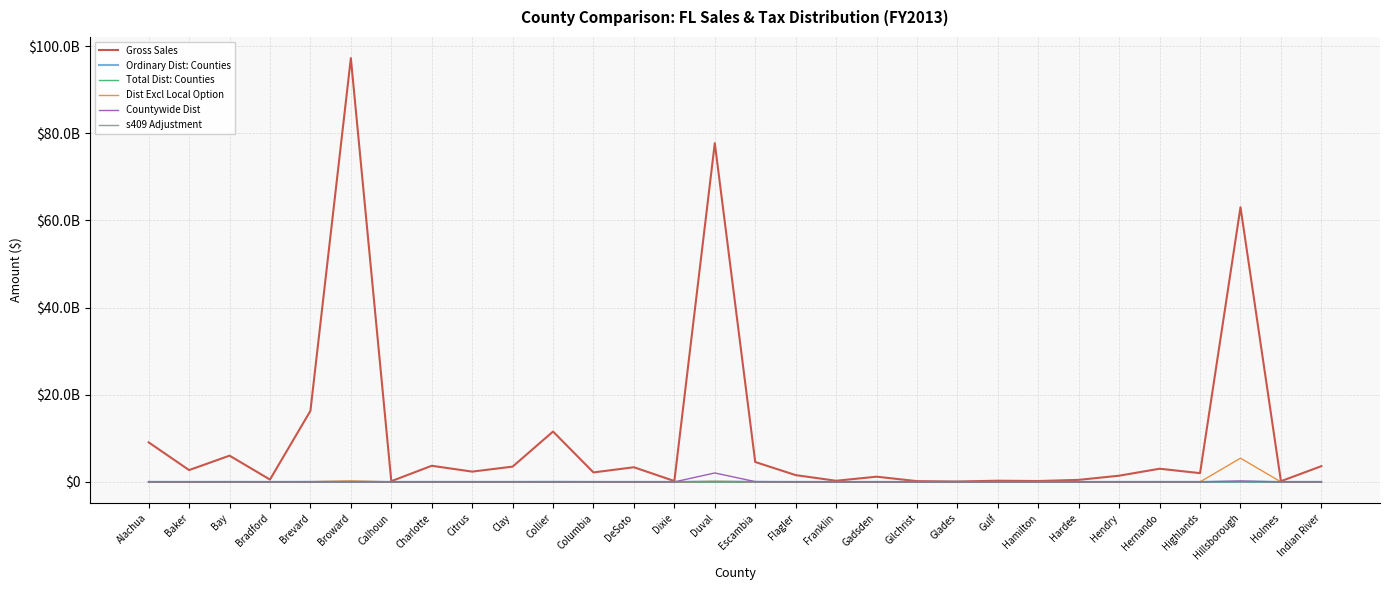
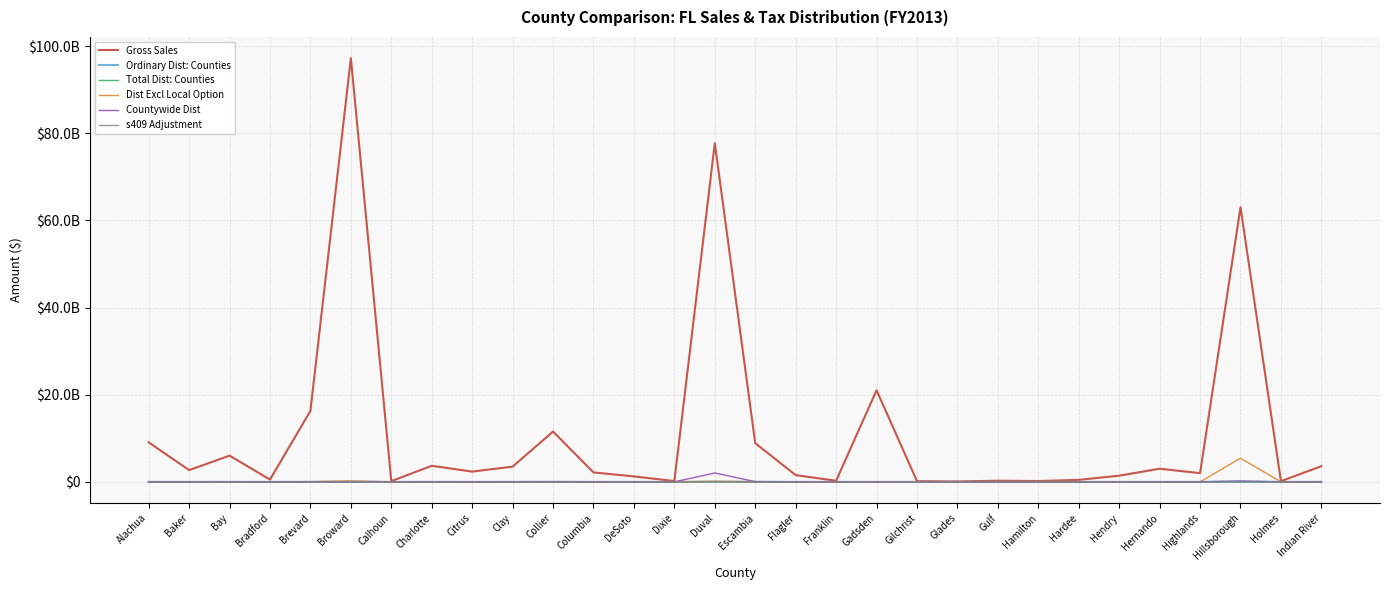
Gross Sales, DeSoto: $3000000000 -> $1000000000
Gross Sales, Escambia: $5000000000 -> $9000000000
Gross Sales, Gadsden: $1000000000 -> $21000000000
